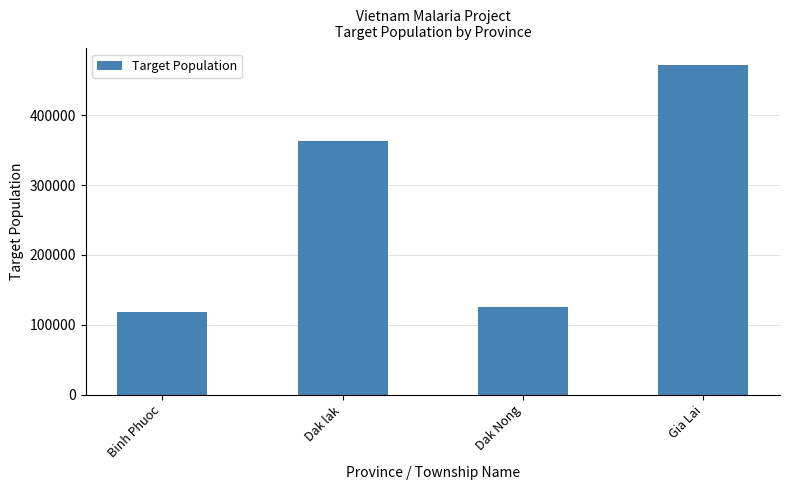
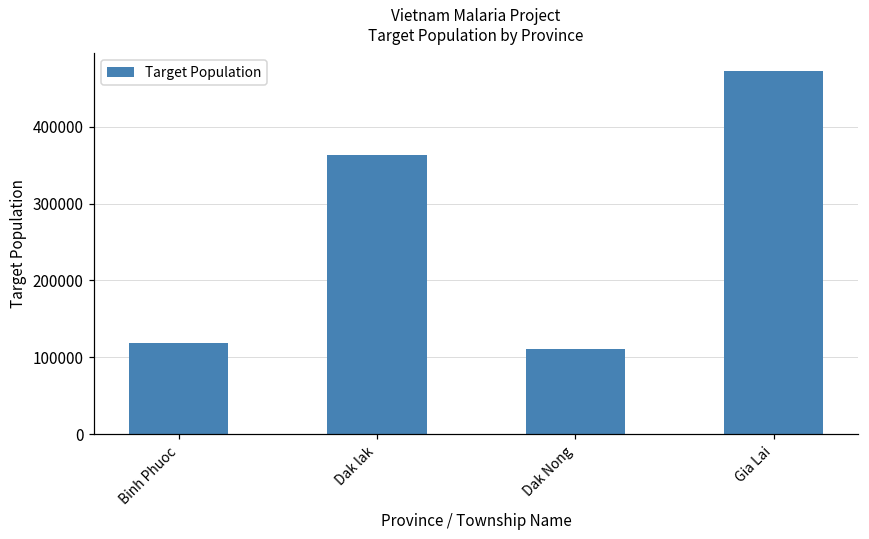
Dak Nong: 130000 -> 110000
